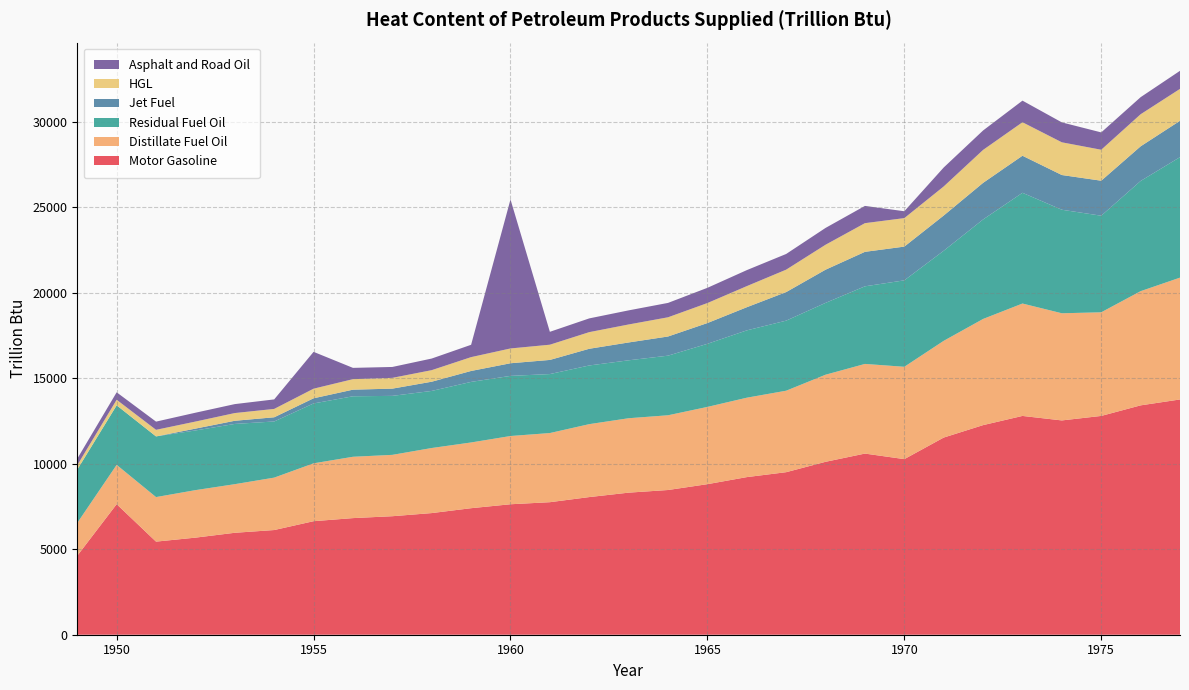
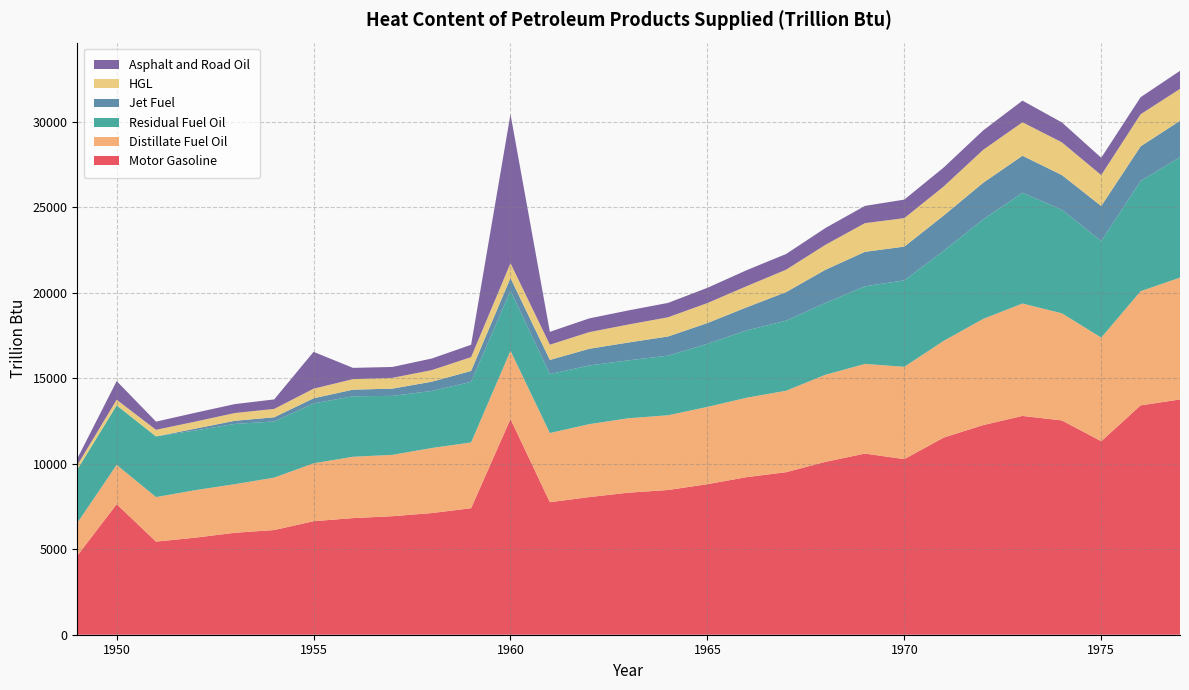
Asphalt and Road Oil, 1950: 400 -> 1100
Motor Gasoline, 1960: 7600 -> 12600
Asphalt and Road Oil, 1970: 400 -> 1100
Motor Gasoline, 1975: 12800 -> 11300
